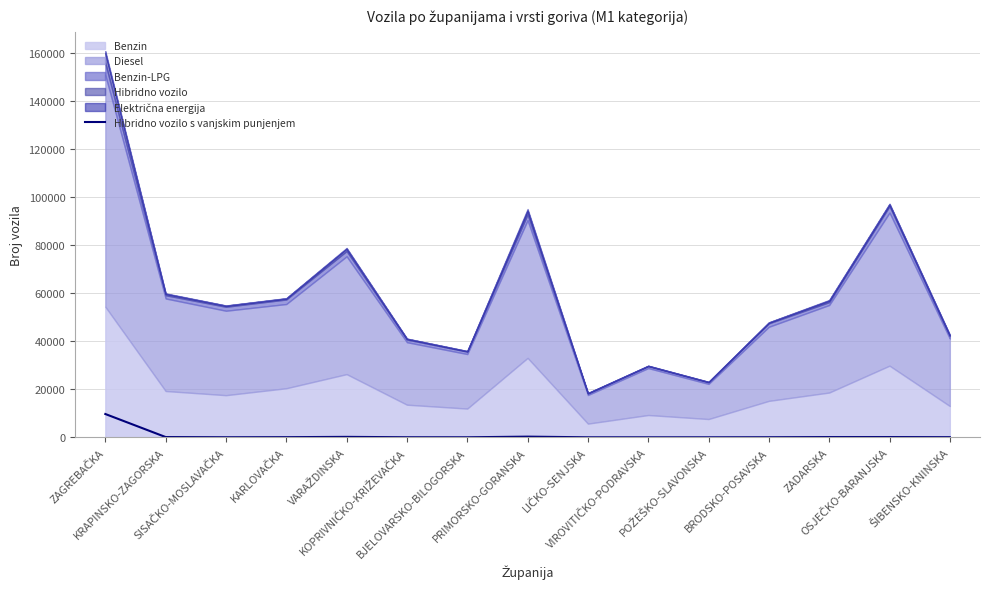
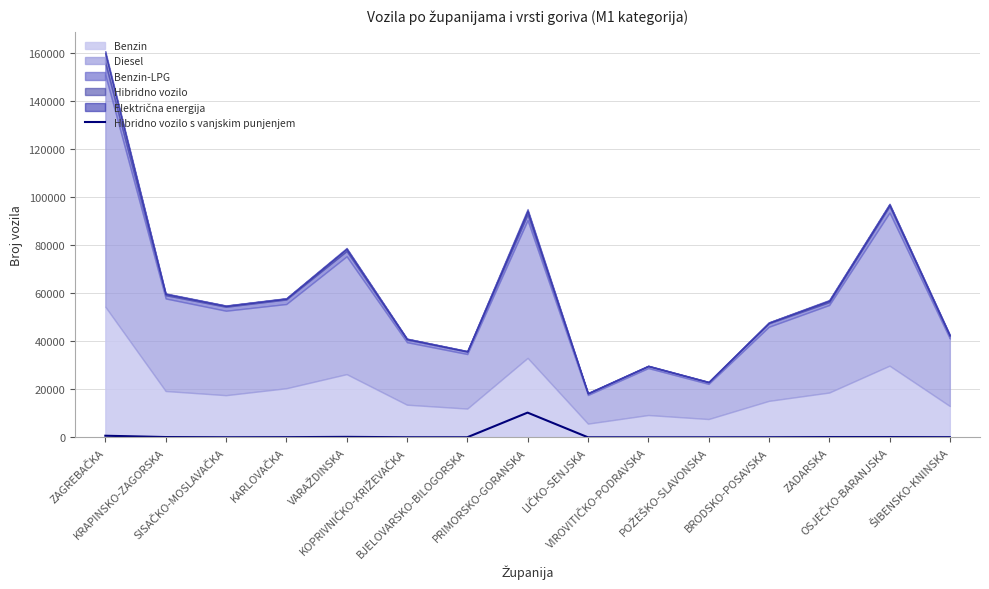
Hibridno vozilo s vanjskim punjenjem, ZAGREBAČKA: 10000 -> 1000
Hibridno vozilo s vanjskim punjenjem, PRIMORSKO-GORANSKA: 0 -> 10000
